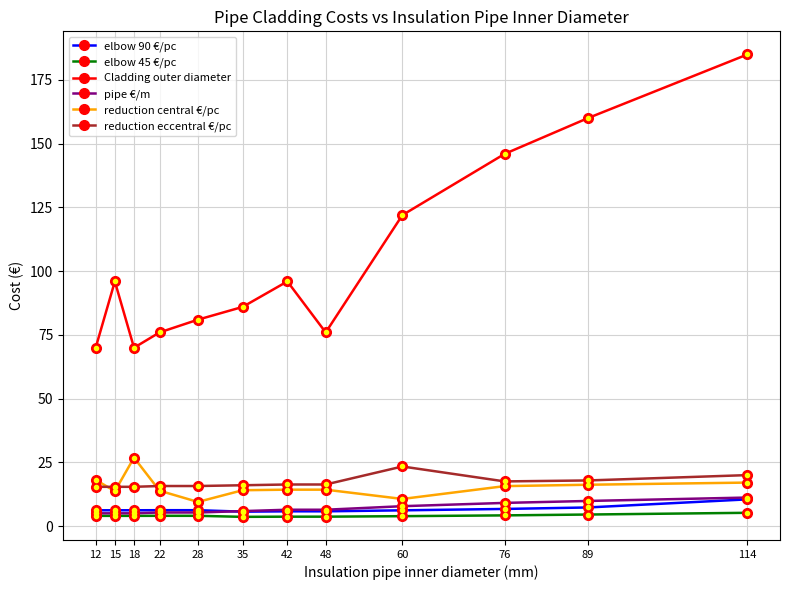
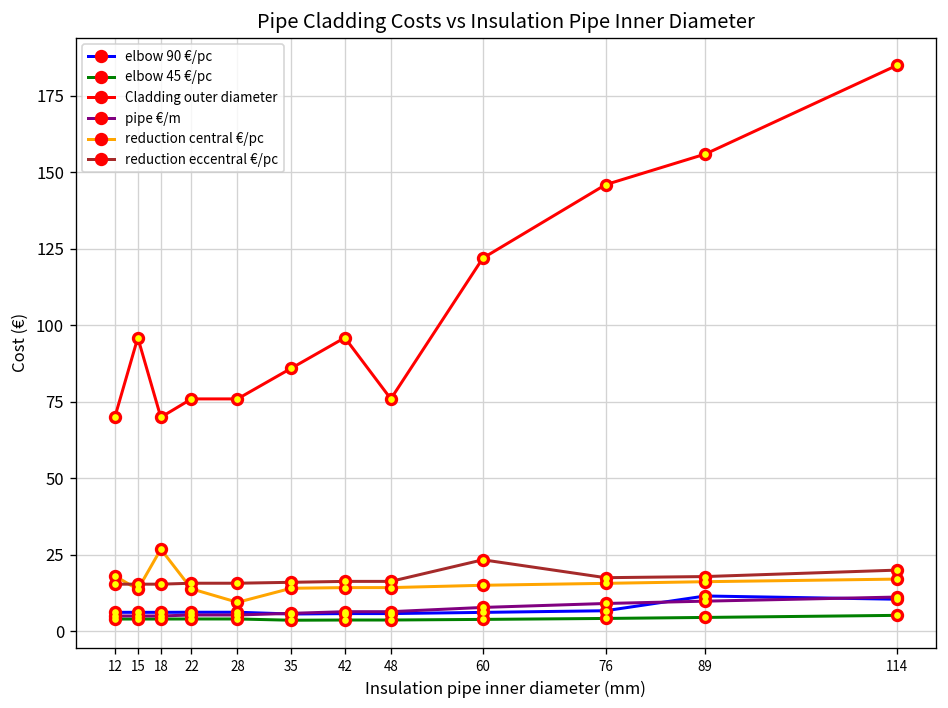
Cladding outer diameter, 28: 81 -> 76
reduction central €/pc, 60: 11 -> 15
elbow 90 €/pc, 89: 7 -> 12
Cladding outer diameter, 89: 160 -> 156
